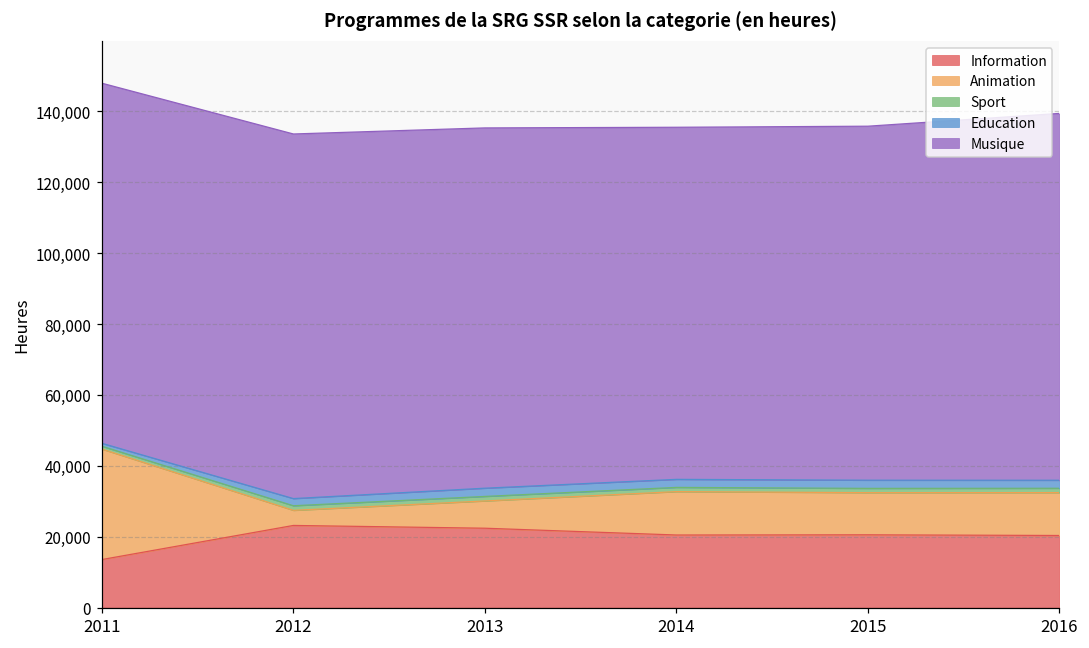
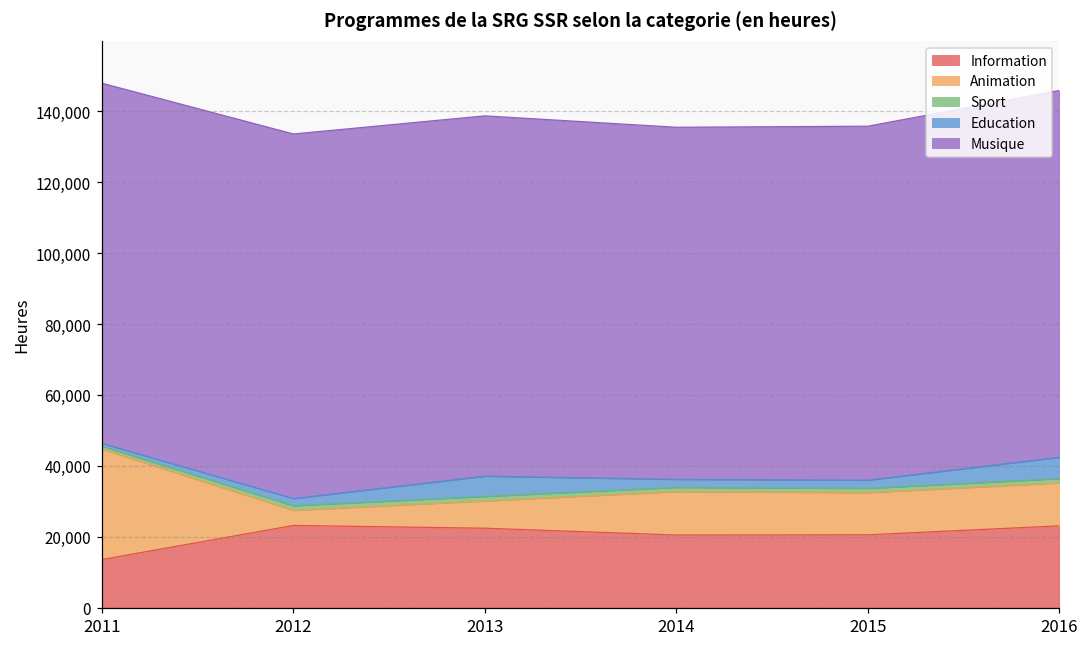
Education, 2013: 2,000 -> 6,000
Information, 2016: 20,000 -> 23,000
Education, 2016: 2,000 -> 6,000
